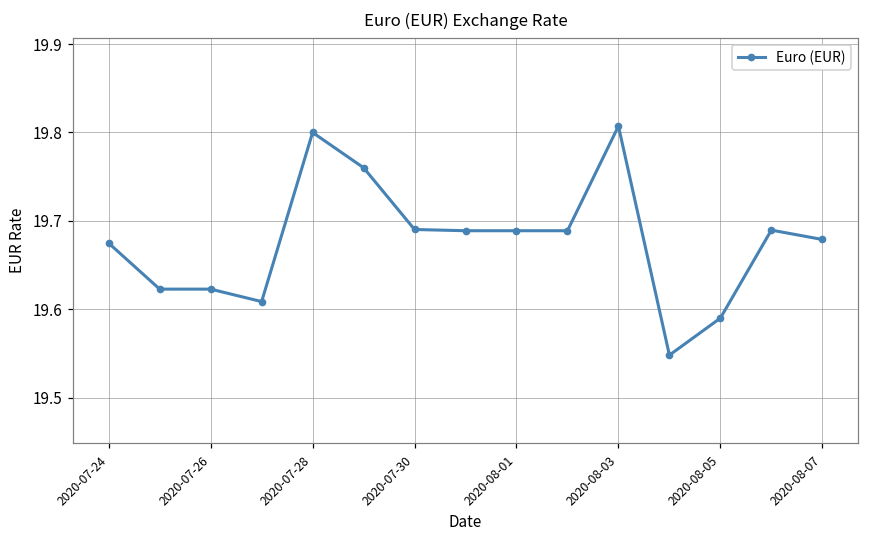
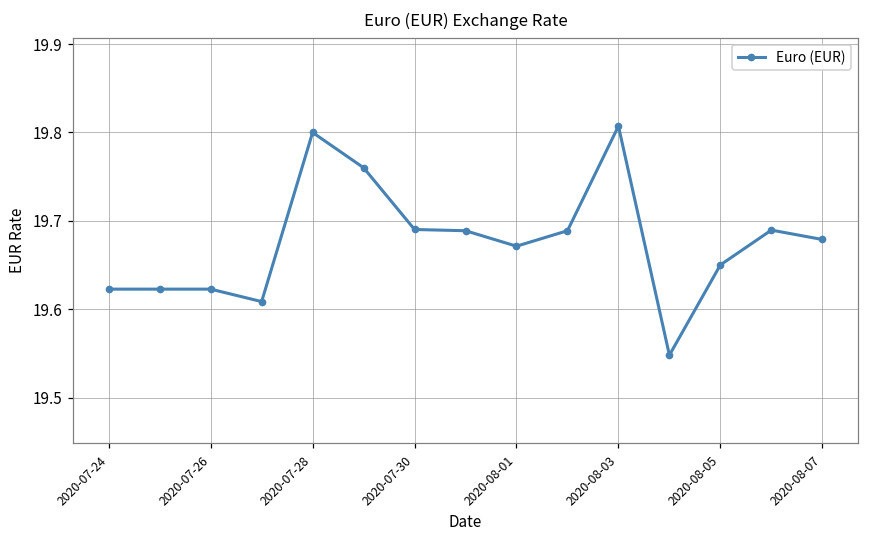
2020-07-24: 19.67 -> 19.62
2020-08-01: 19.69 -> 19.67
2020-08-05: 19.59 -> 19.65
